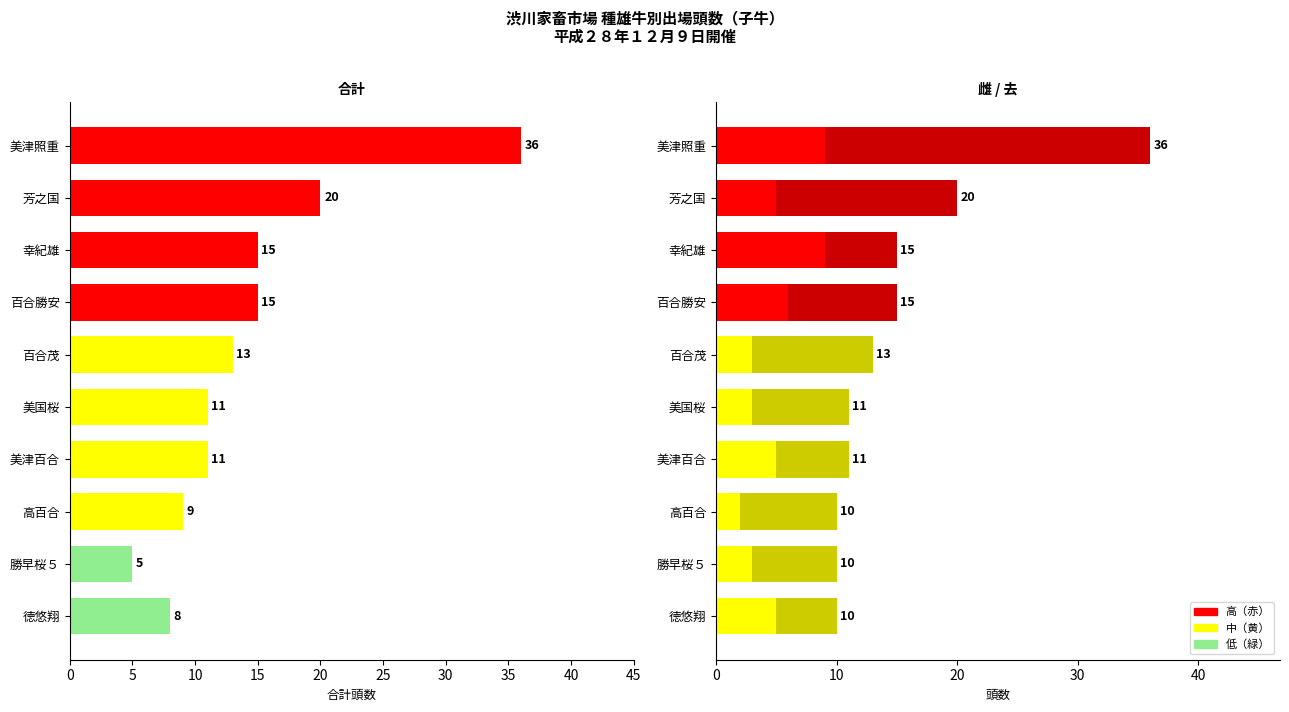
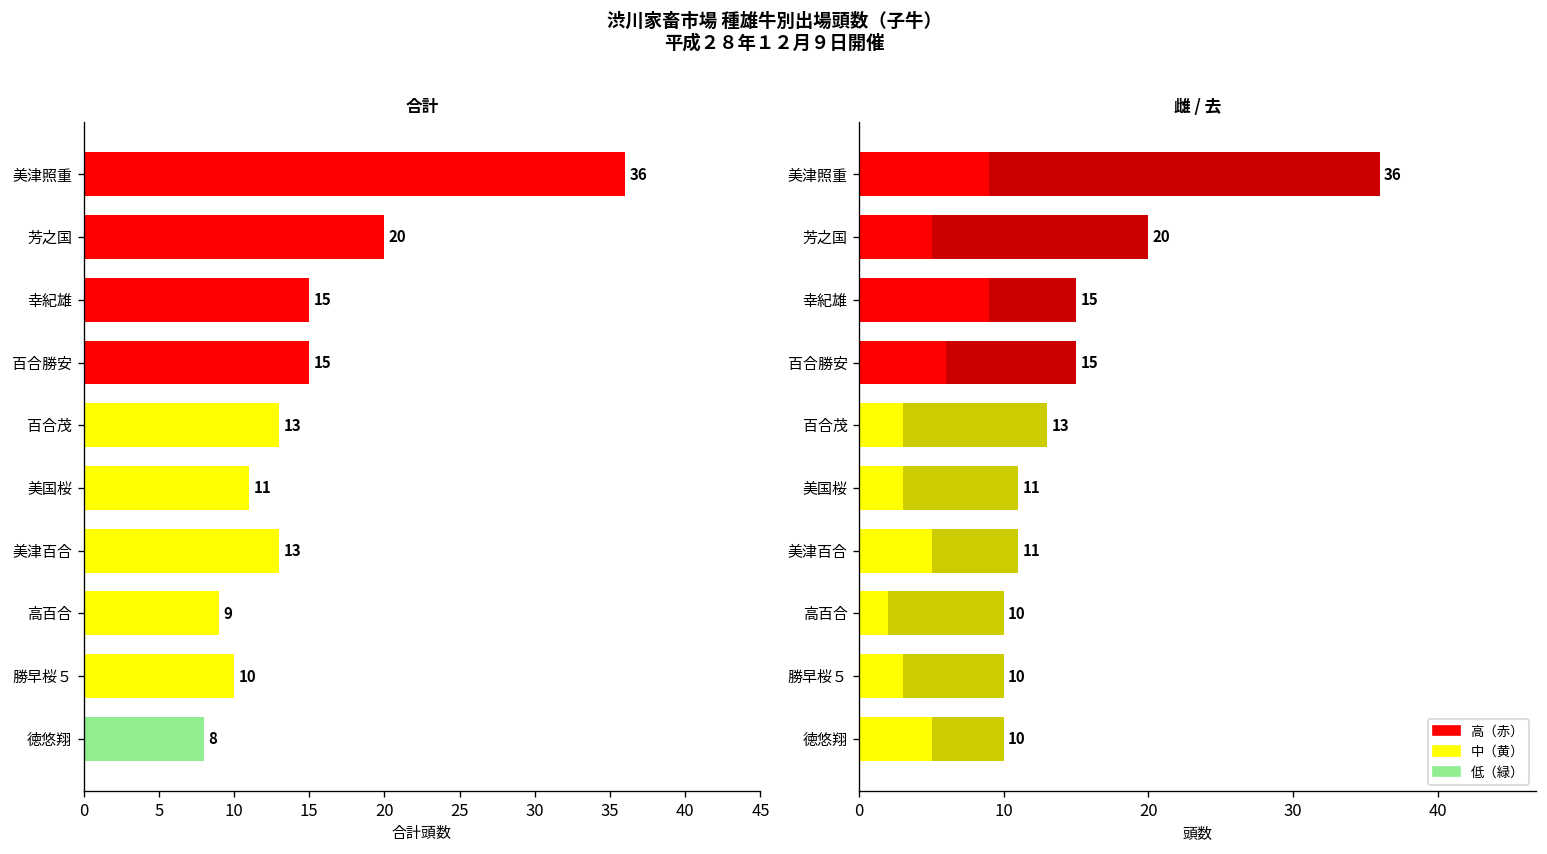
合計, 美津百合: 11 -> 13
合計, 勝早桜５: 5 -> 10
